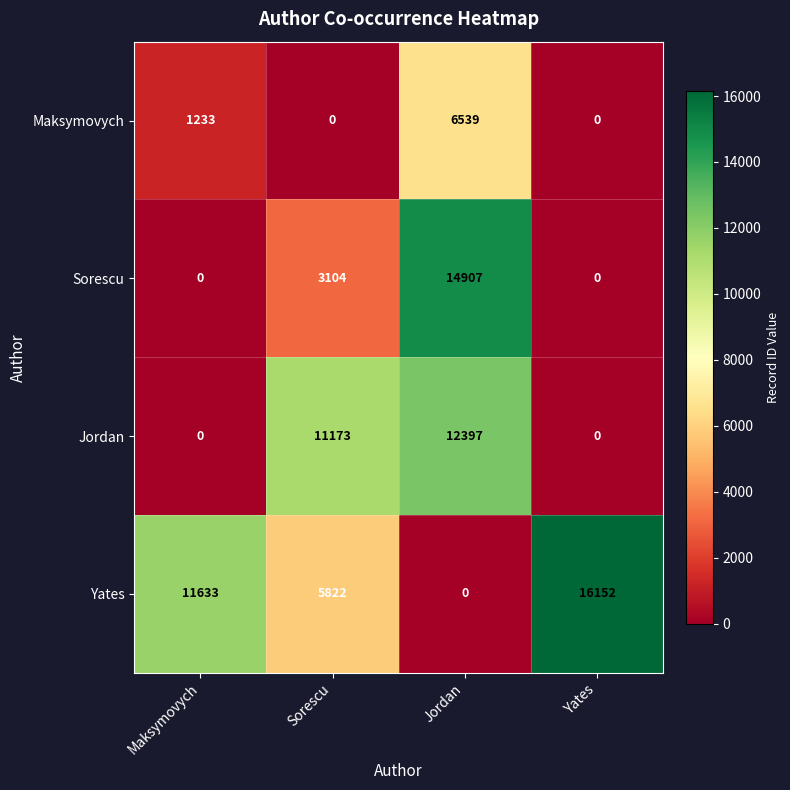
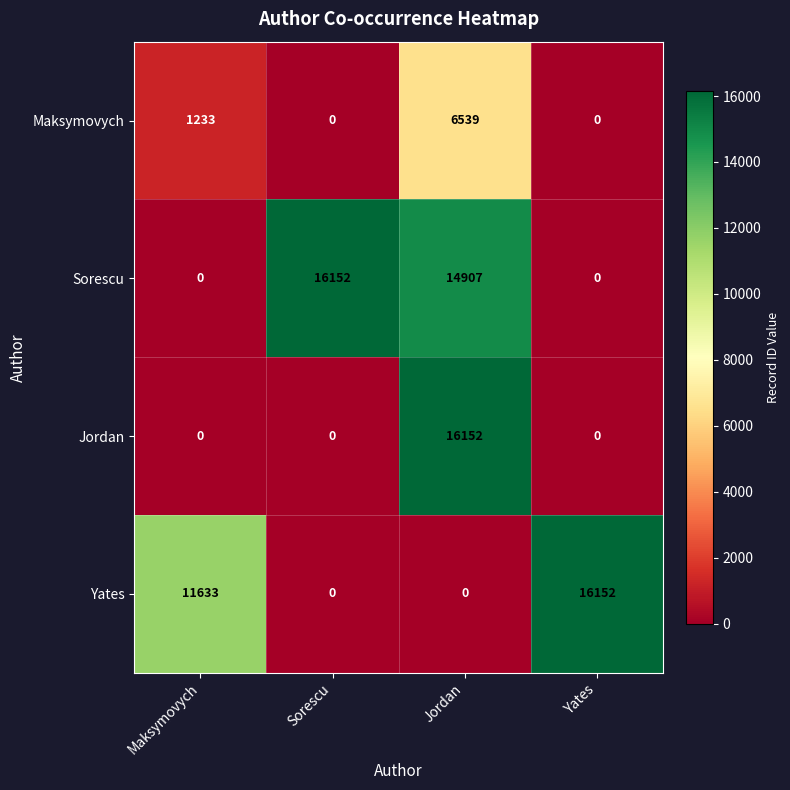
Sorescu, Sorescu: 3104 -> 16152
Jordan, Sorescu: 11173 -> 0
Jordan, Jordan: 12397 -> 16152
Yates, Sorescu: 5822 -> 0
